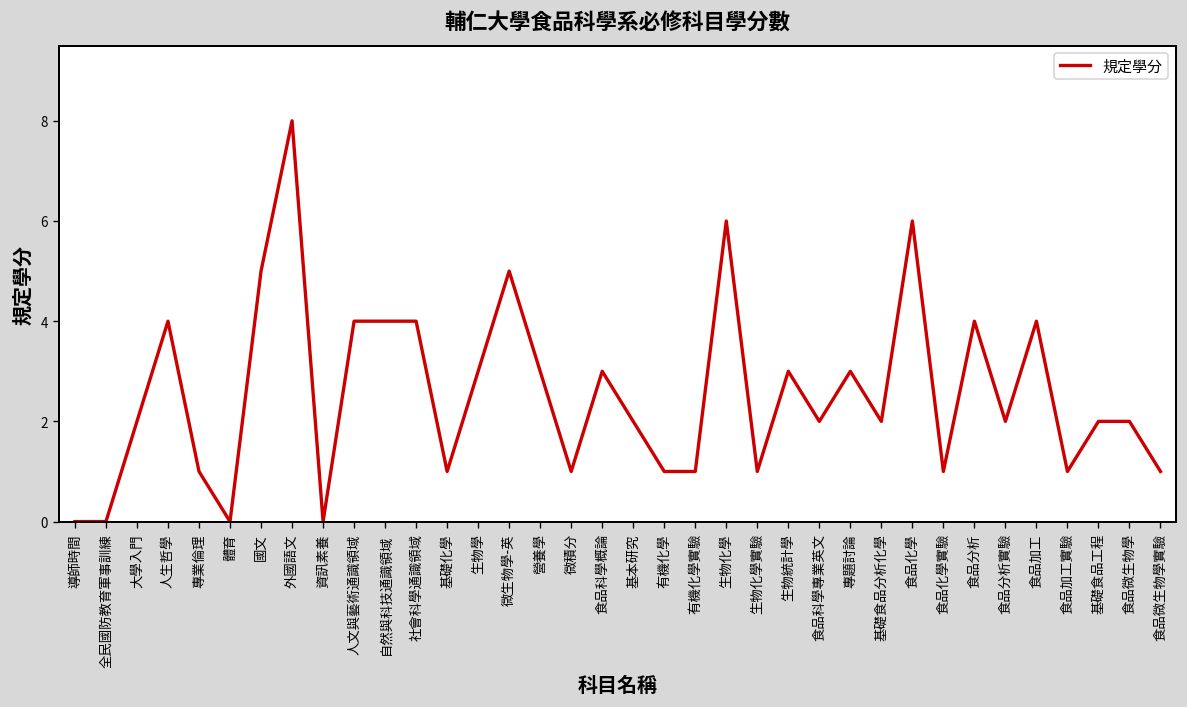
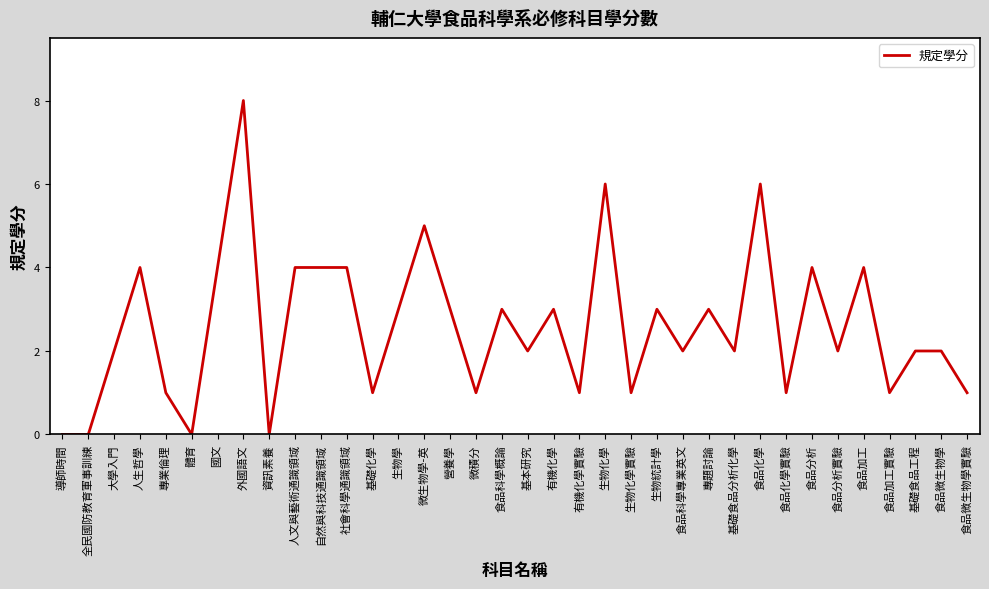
國文: 5 -> 4
有機化學: 1 -> 3
